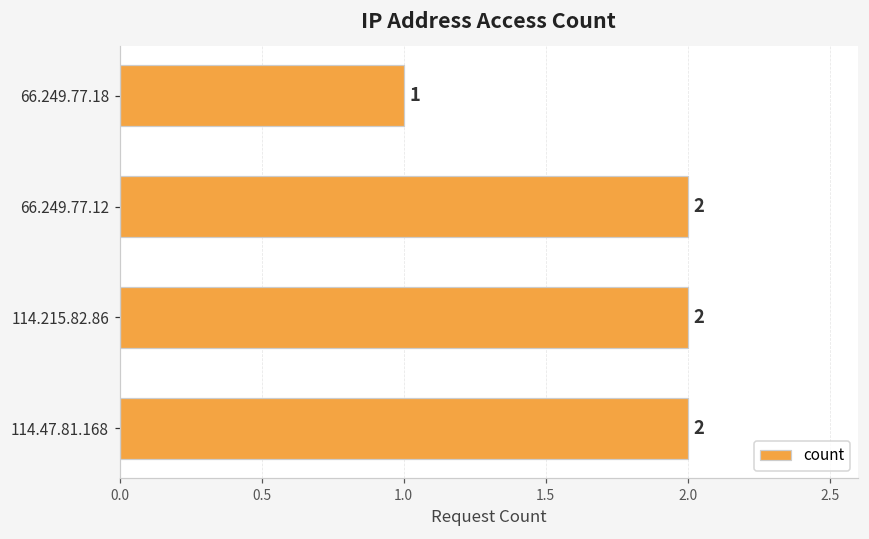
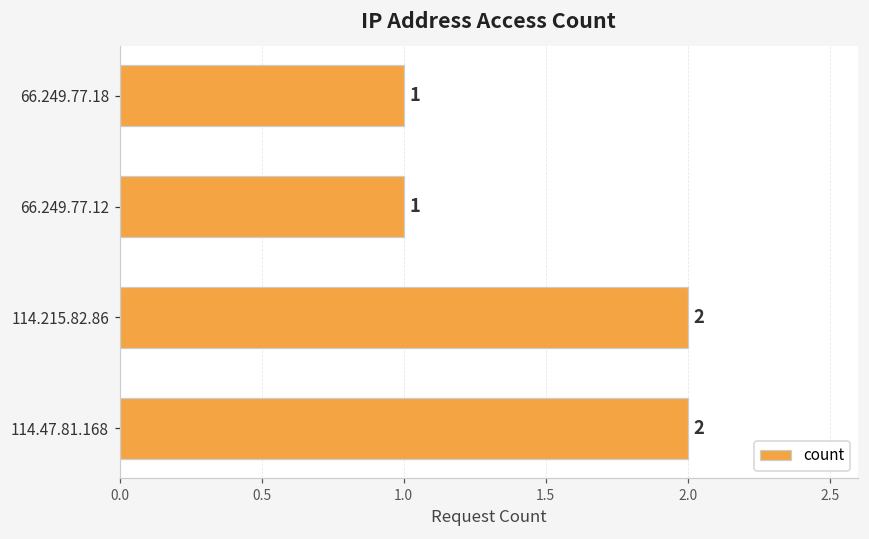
66.249.77.12: 2 -> 1
